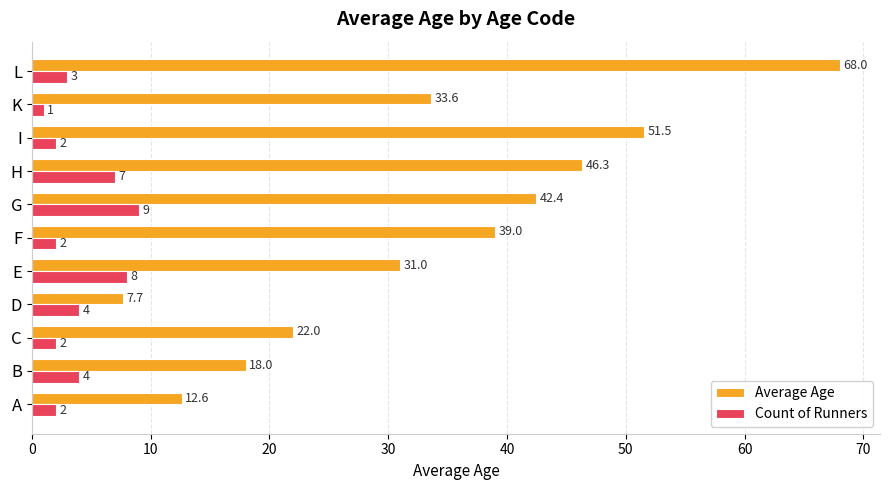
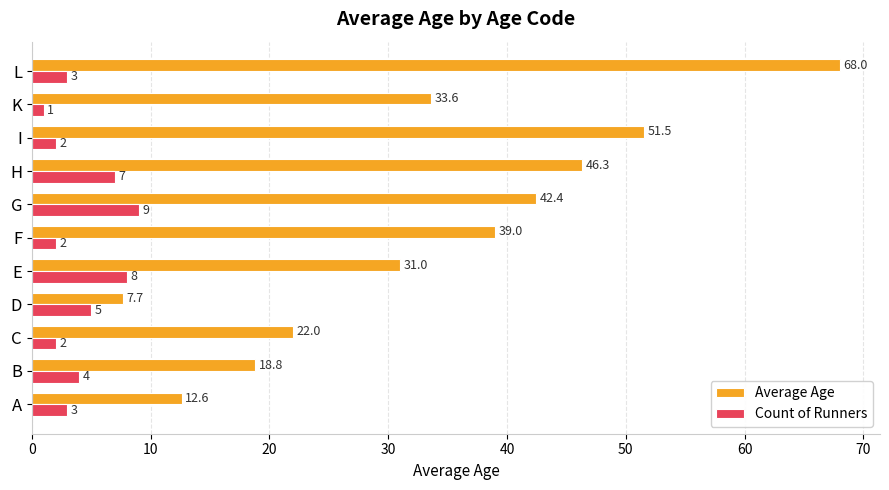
Count of Runners, D: 4 -> 5
Average Age, B: 18.0 -> 18.8
Count of Runners, A: 2 -> 3
